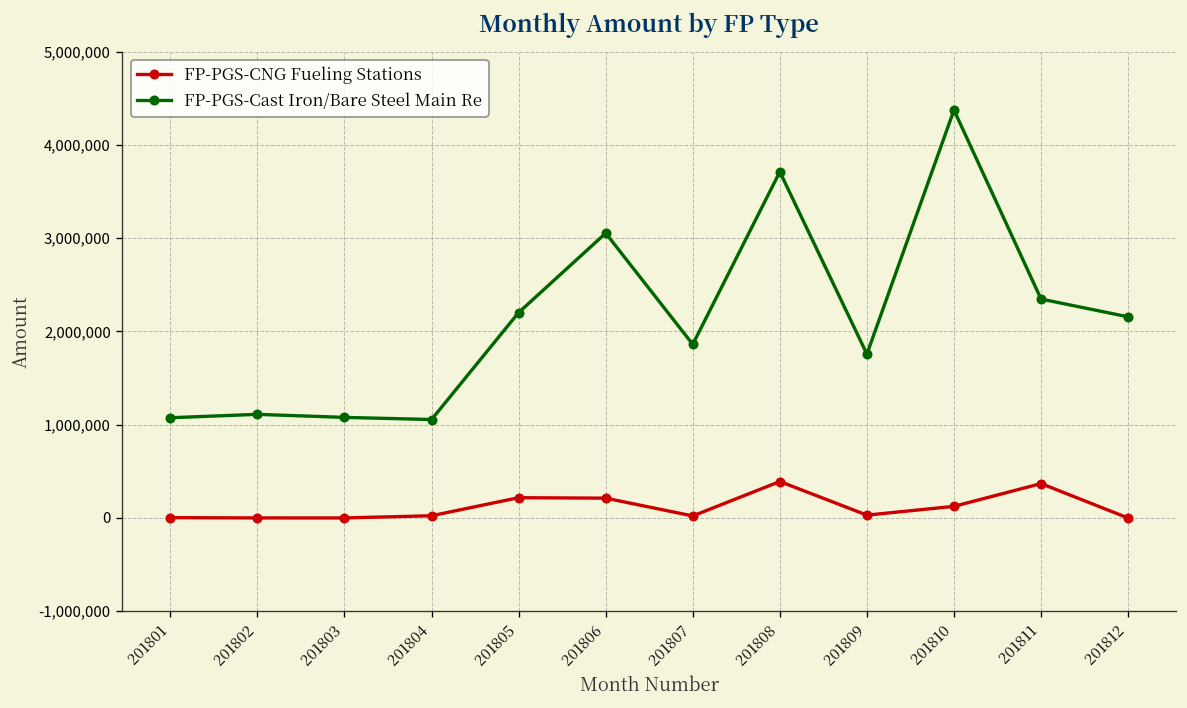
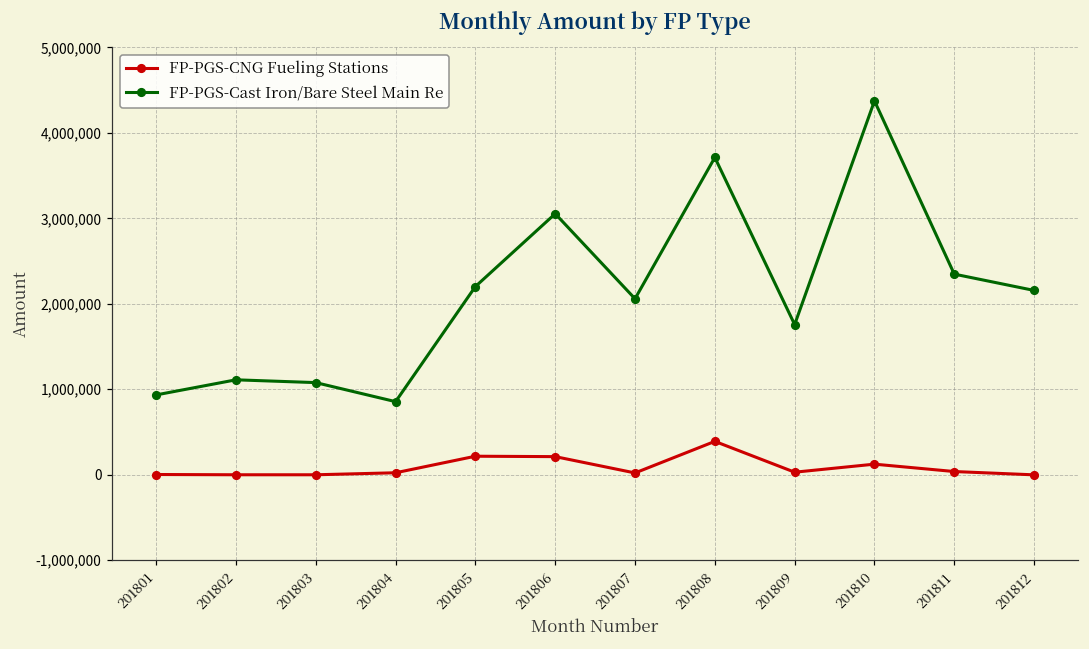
FP-PGS-Cast Iron/Bare Steel Main Re, 201801: 1,100,000 -> 900,000
FP-PGS-Cast Iron/Bare Steel Main Re, 201804: 1,100,000 -> 900,000
FP-PGS-Cast Iron/Bare Steel Main Re, 201807: 1,900,000 -> 2,100,000
FP-PGS-CNG Fueling Stations, 201811: 400,000 -> 0
